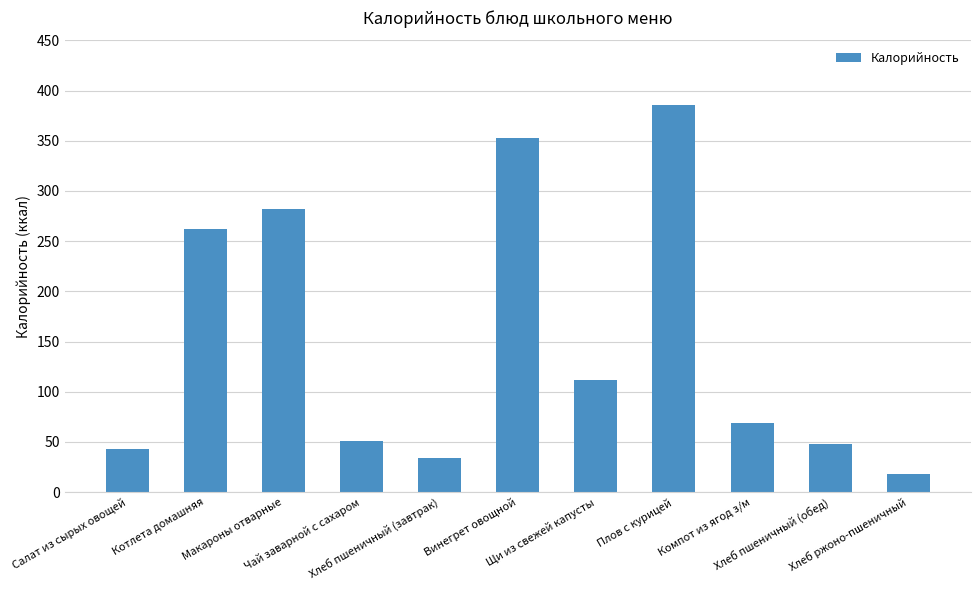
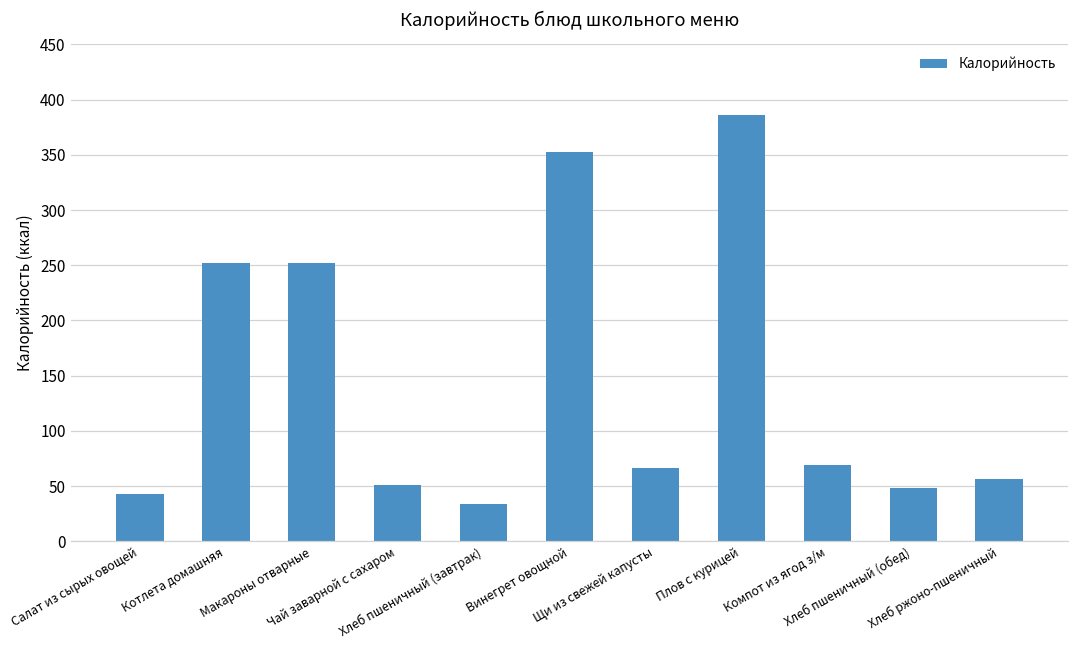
Котлета домашняя: 262 -> 252
Макароны отварные: 282 -> 252
Щи из свежей капусты: 112 -> 66
Хлеб ржоно-пшеничный: 18 -> 56
